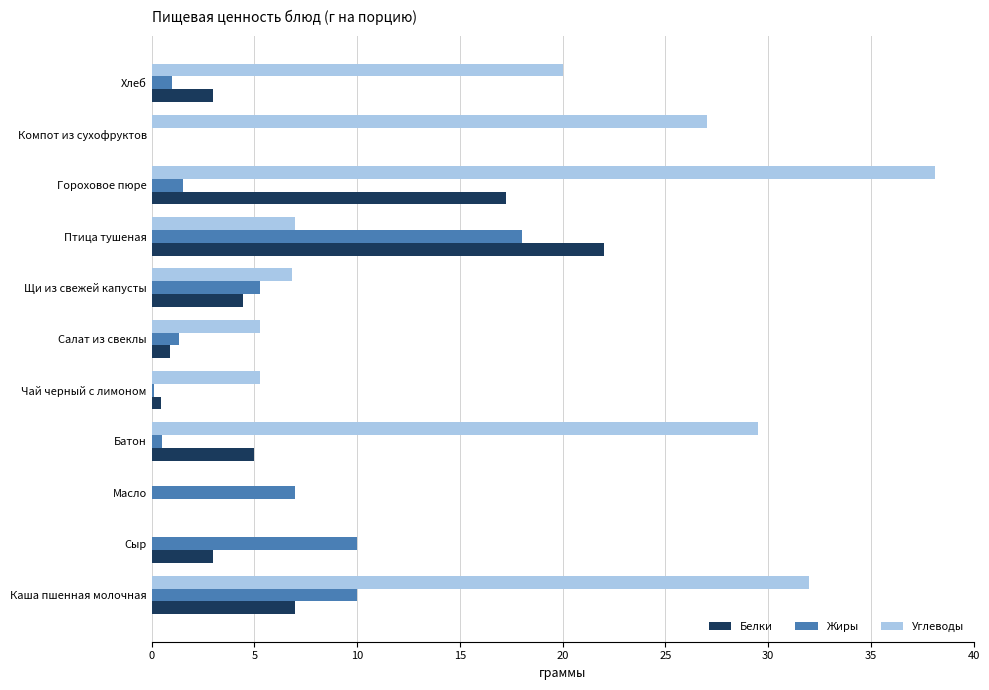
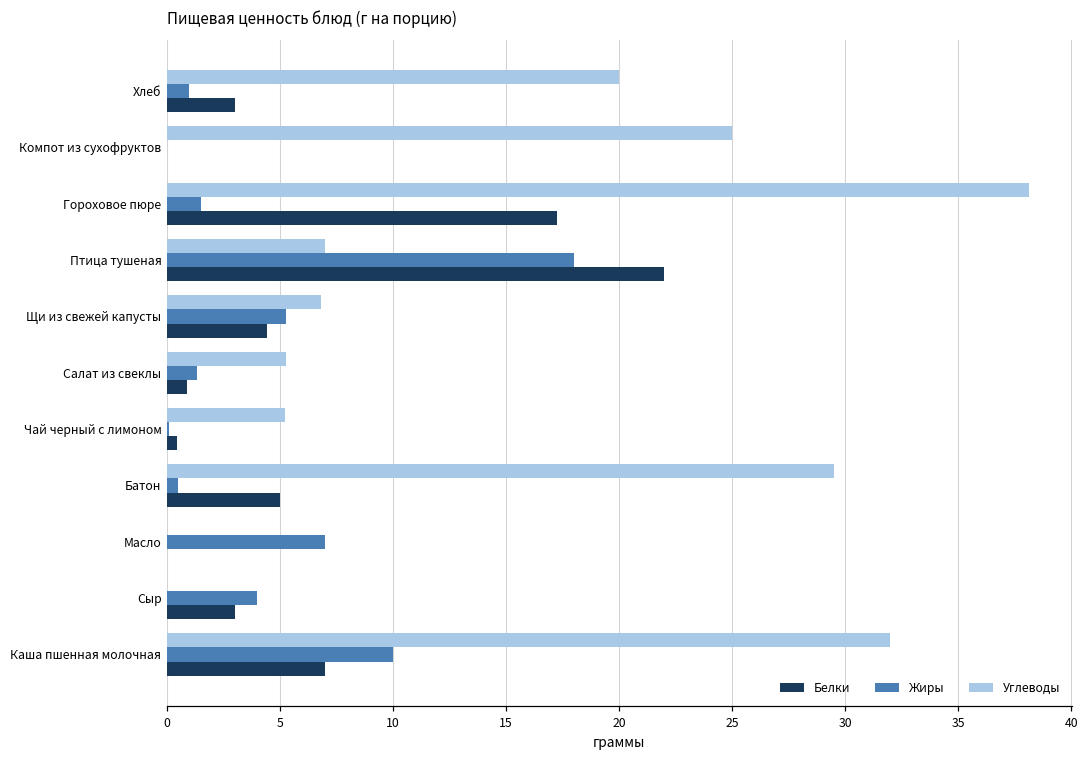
Углеводы, Компот из сухофруктов: 27 -> 25
Жиры, Сыр: 10 -> 4
